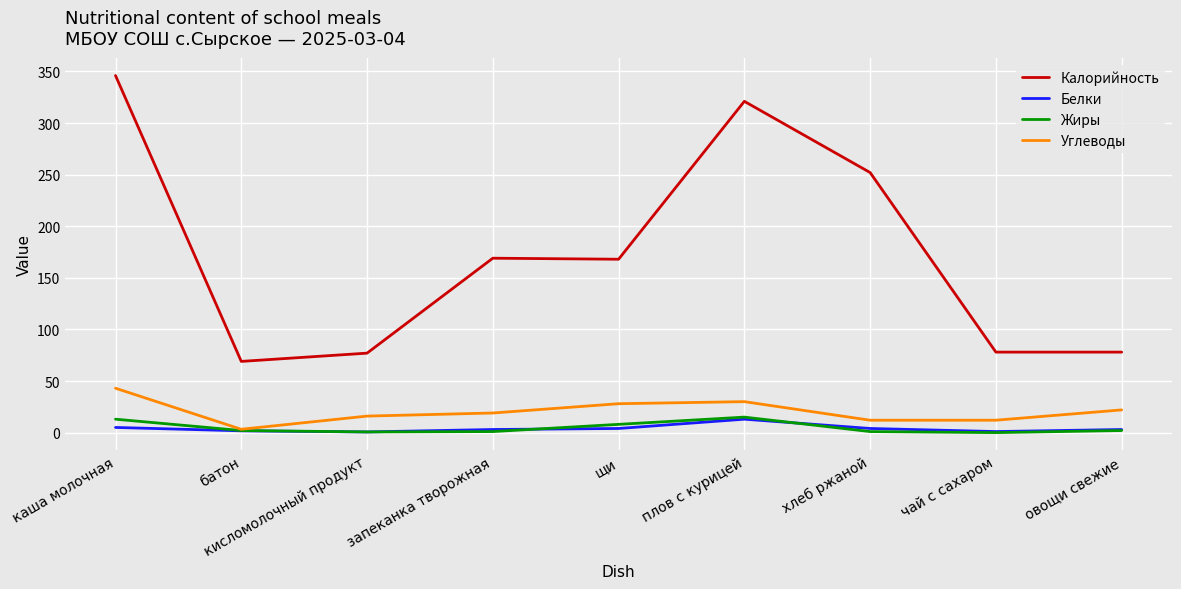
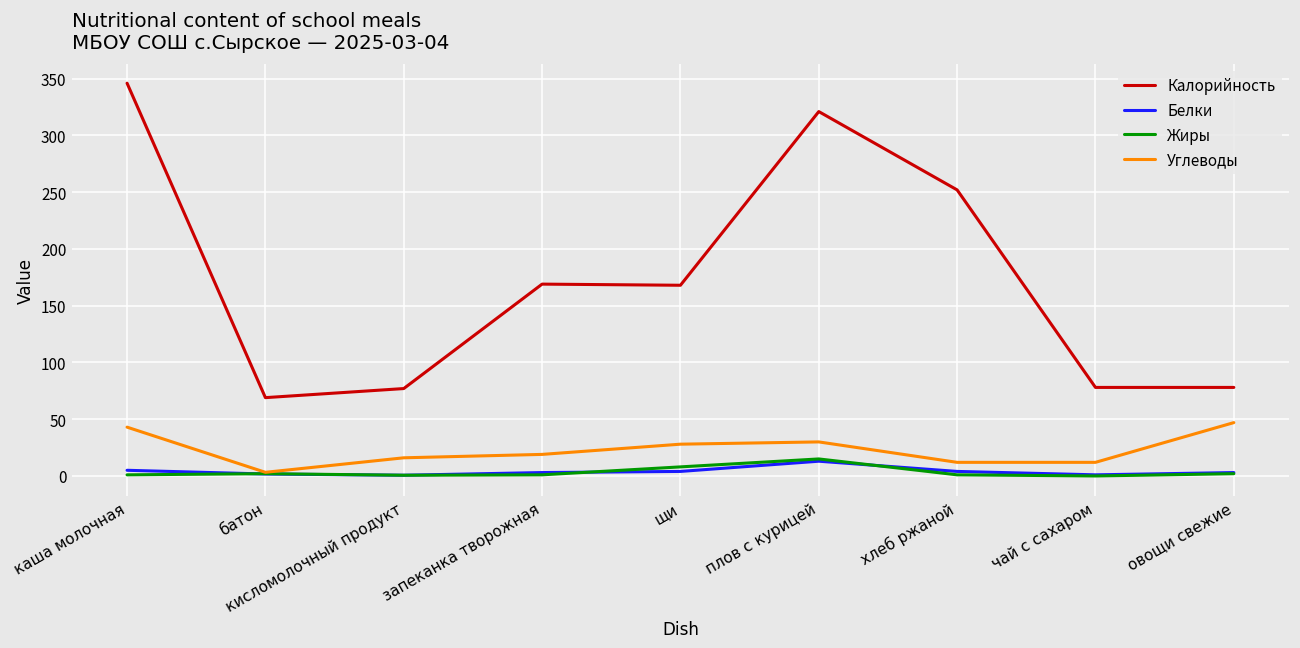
Жиры, каша молочная: 13 -> 1
Углеводы, овощи свежие: 22 -> 47
